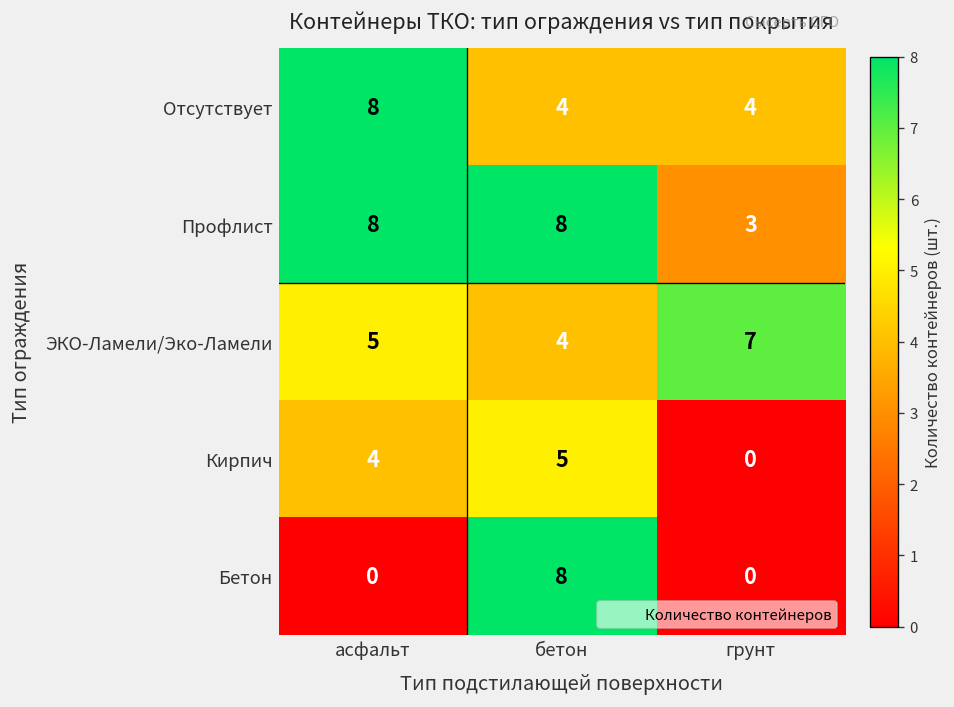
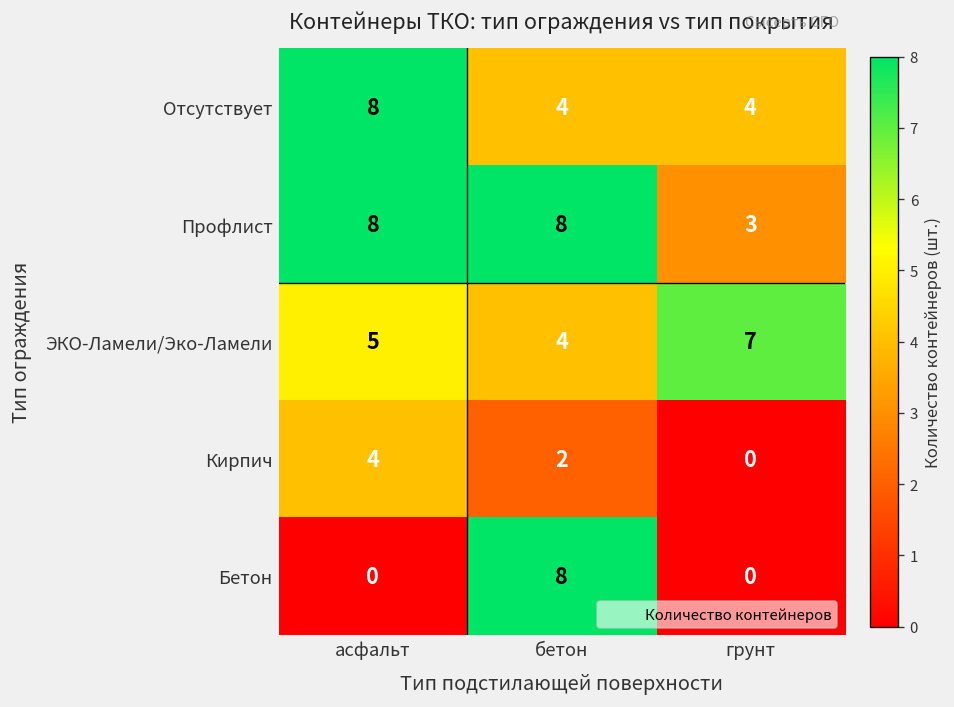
Кирпич, бетон: 5 -> 2
